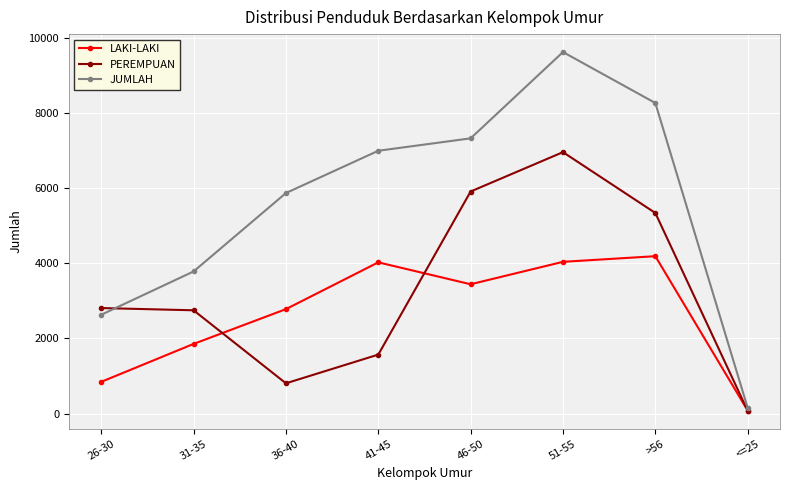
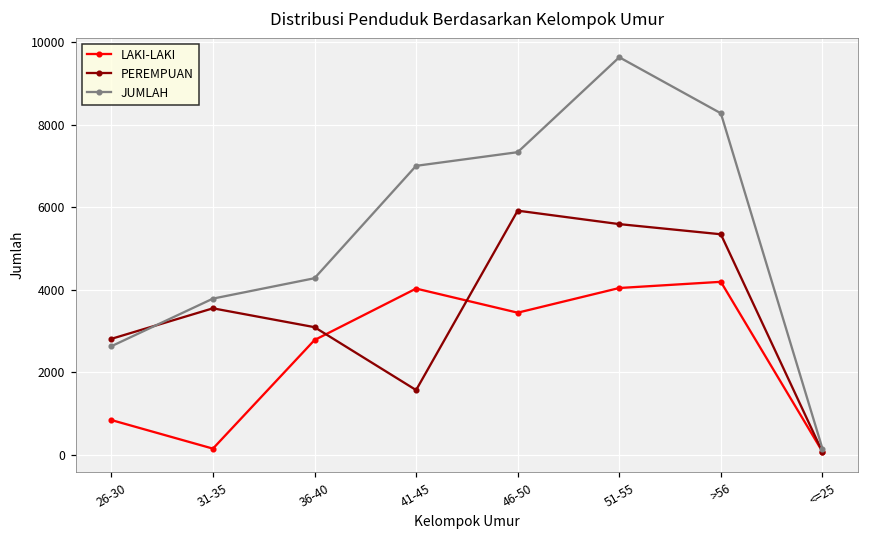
LAKI-LAKI, 31-35: 1900 -> 200
PEREMPUAN, 31-35: 2800 -> 3600
PEREMPUAN, 36-40: 800 -> 3100
JUMLAH, 36-40: 5900 -> 4300
PEREMPUAN, 51-55: 7000 -> 5600
